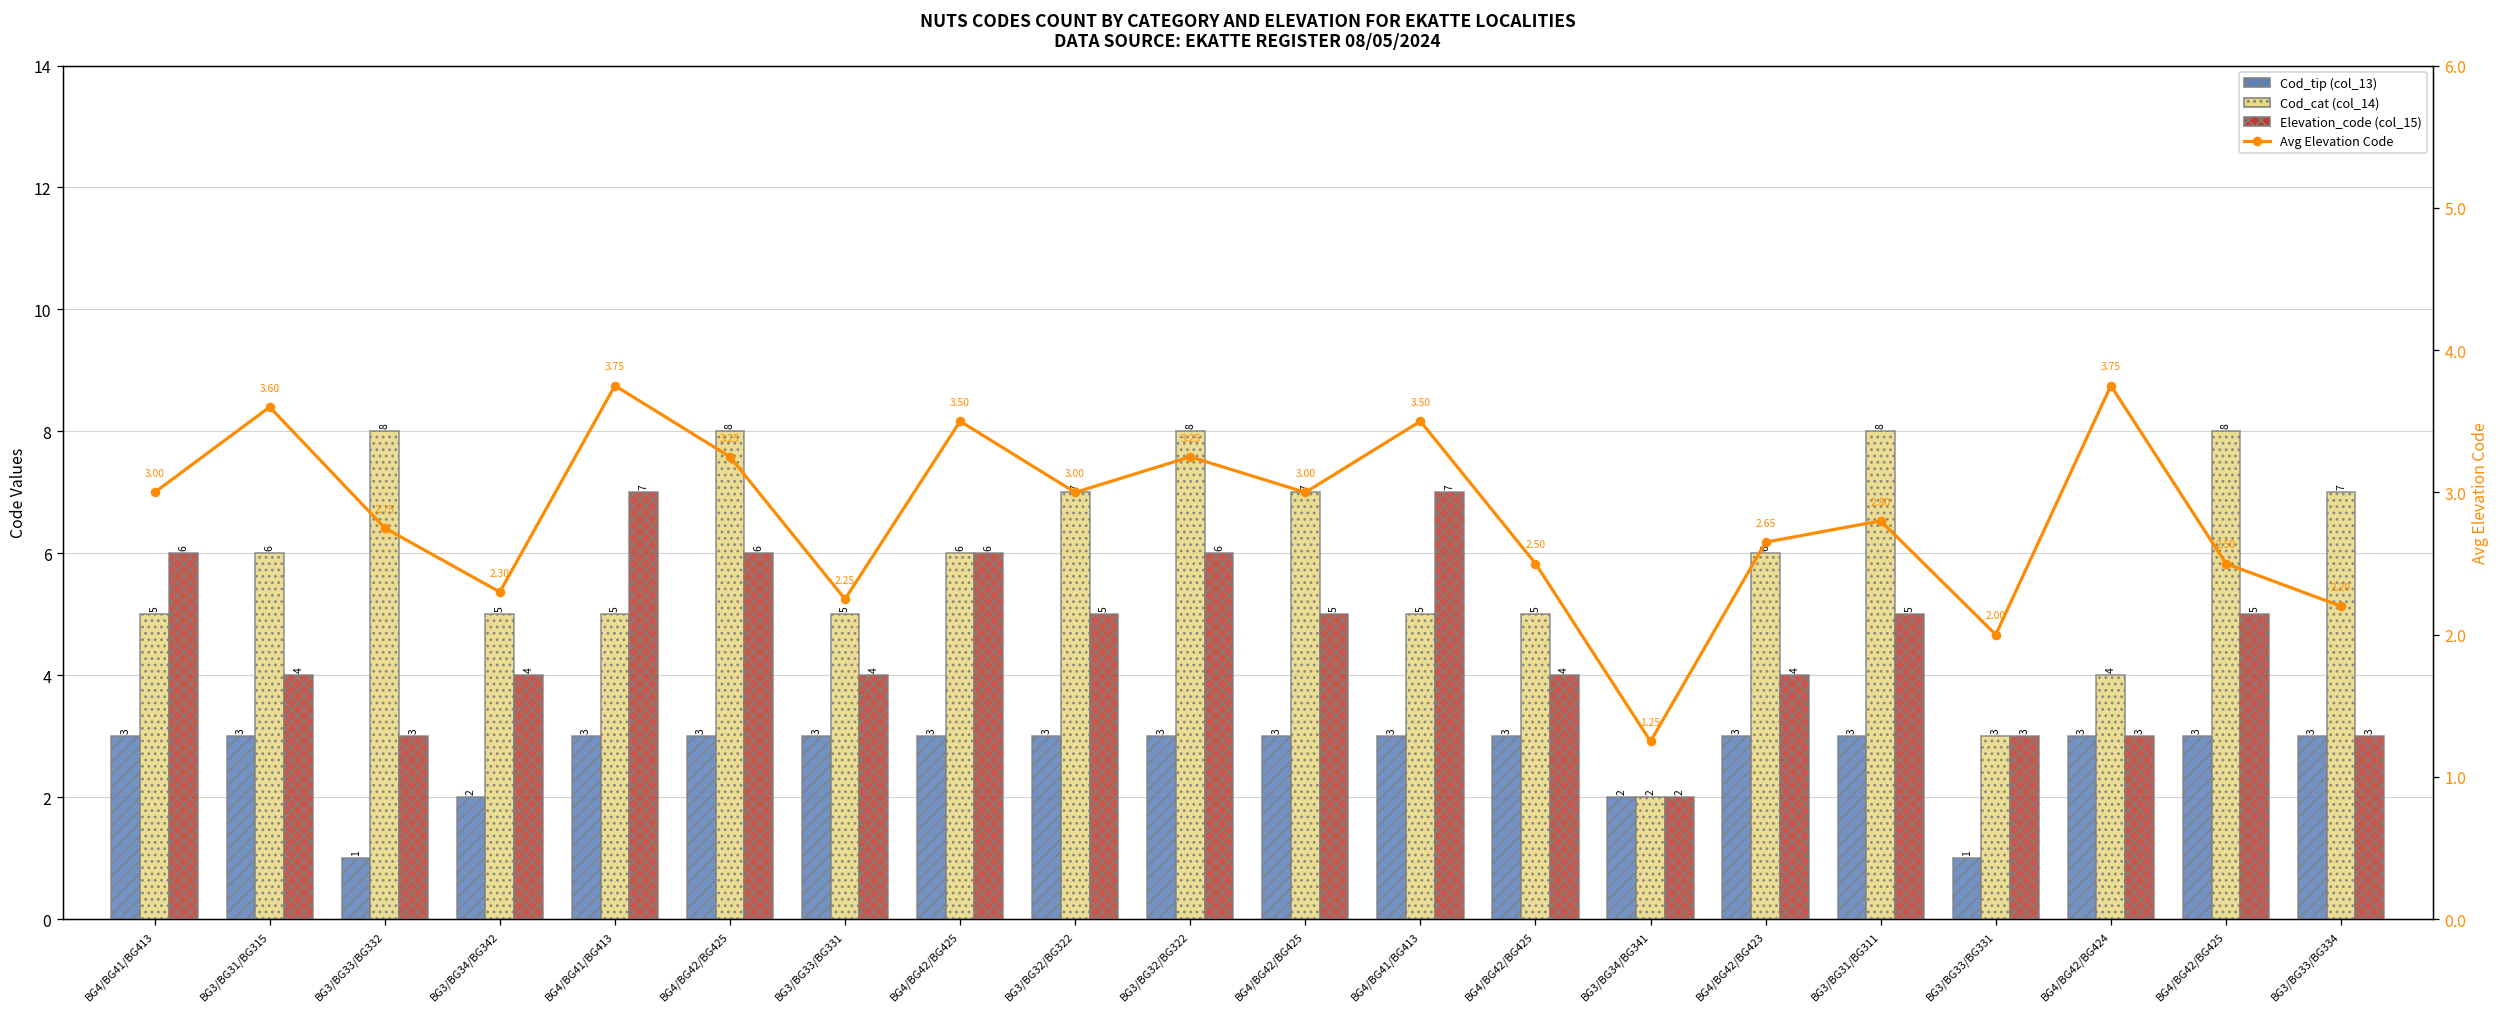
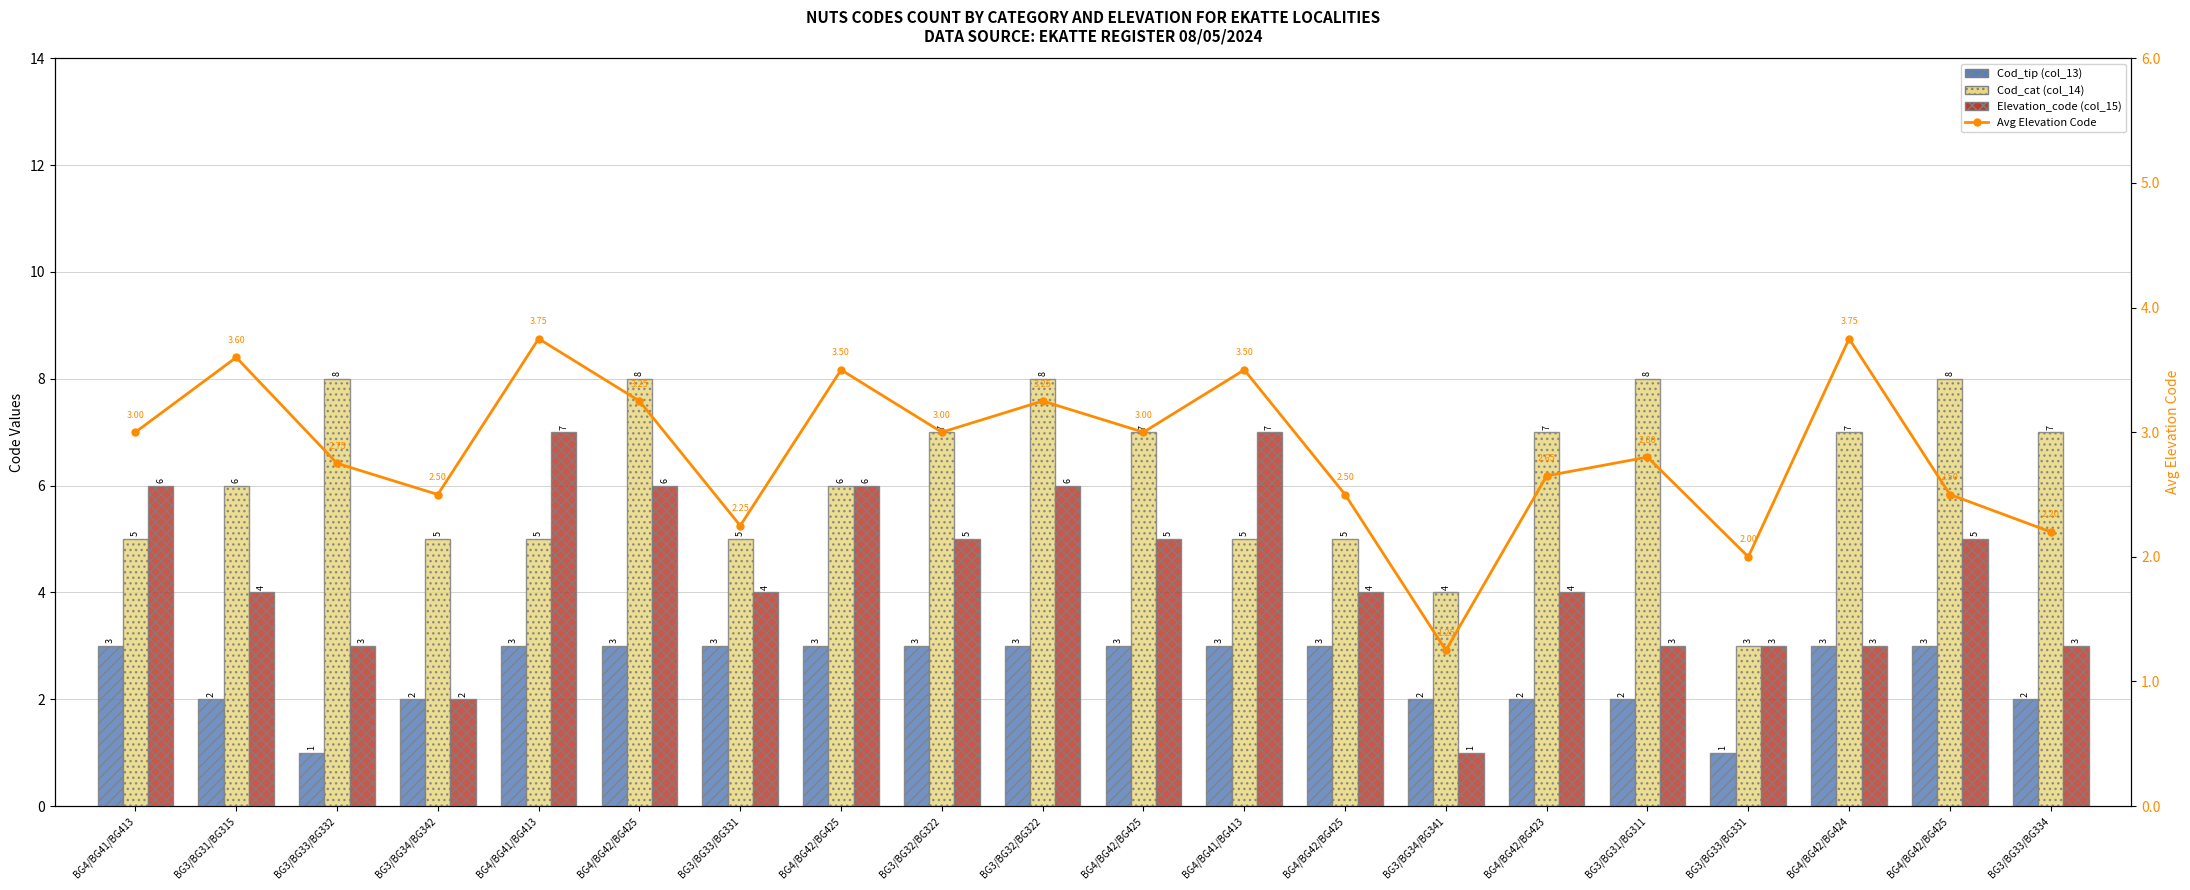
Cod_tip (col_13), BG3/BG31/BG315: 3 -> 2
Elevation_code (col_15), BG3/BG34/BG342: 4 -> 2
Cod_cat (col_14), BG3/BG34/BG341: 2 -> 4
Elevation_code (col_15), BG3/BG34/BG341: 2 -> 1
Cod_tip (col_13), BG4/BG42/BG423: 3 -> 2
Cod_cat (col_14), BG4/BG42/BG423: 6 -> 7
Cod_tip (col_13), BG3/BG31/BG311: 3 -> 2
Elevation_code (col_15), BG3/BG31/BG311: 5 -> 3
Cod_cat (col_14), BG4/BG42/BG424: 4 -> 7
Cod_tip (col_13), BG3/BG33/BG334: 3 -> 2
Avg Elevation Code, BG3/BG34/BG342: 2.30 -> 2.50
